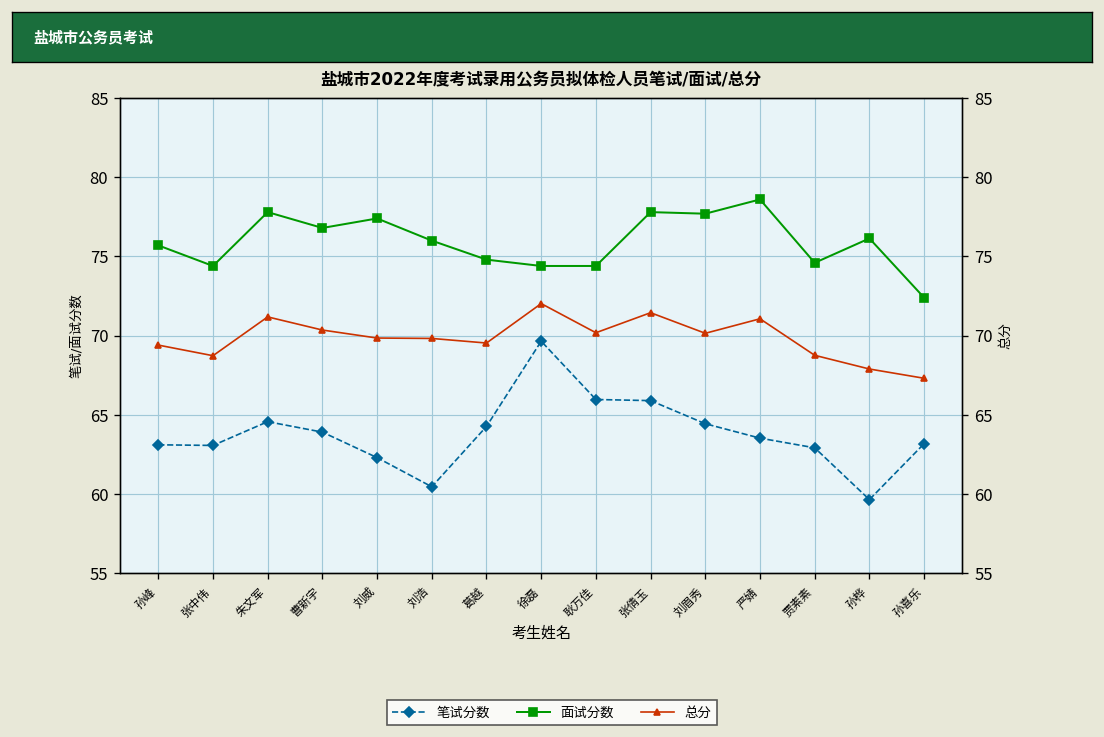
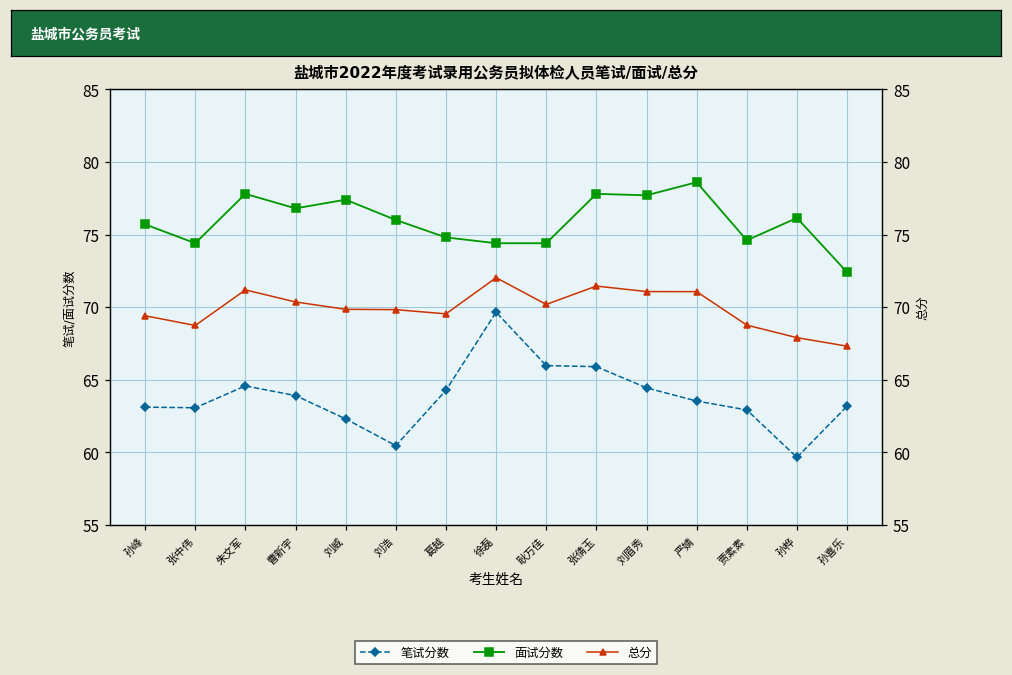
总分, 刘眉秀: 70.2 -> 71.1
